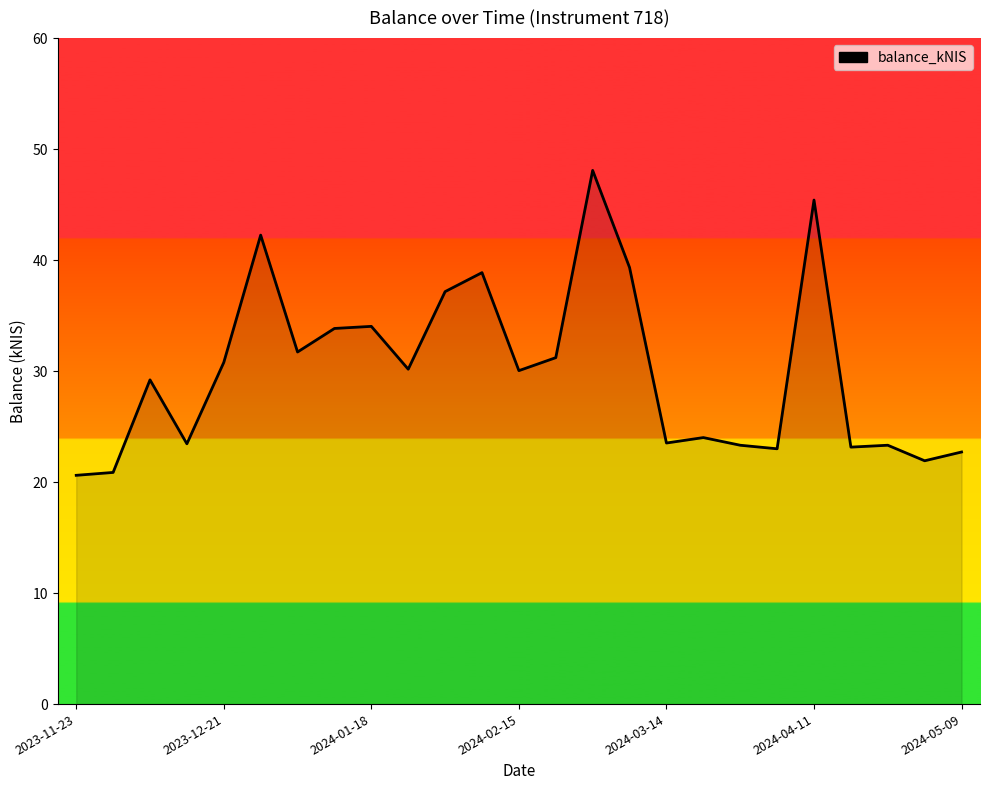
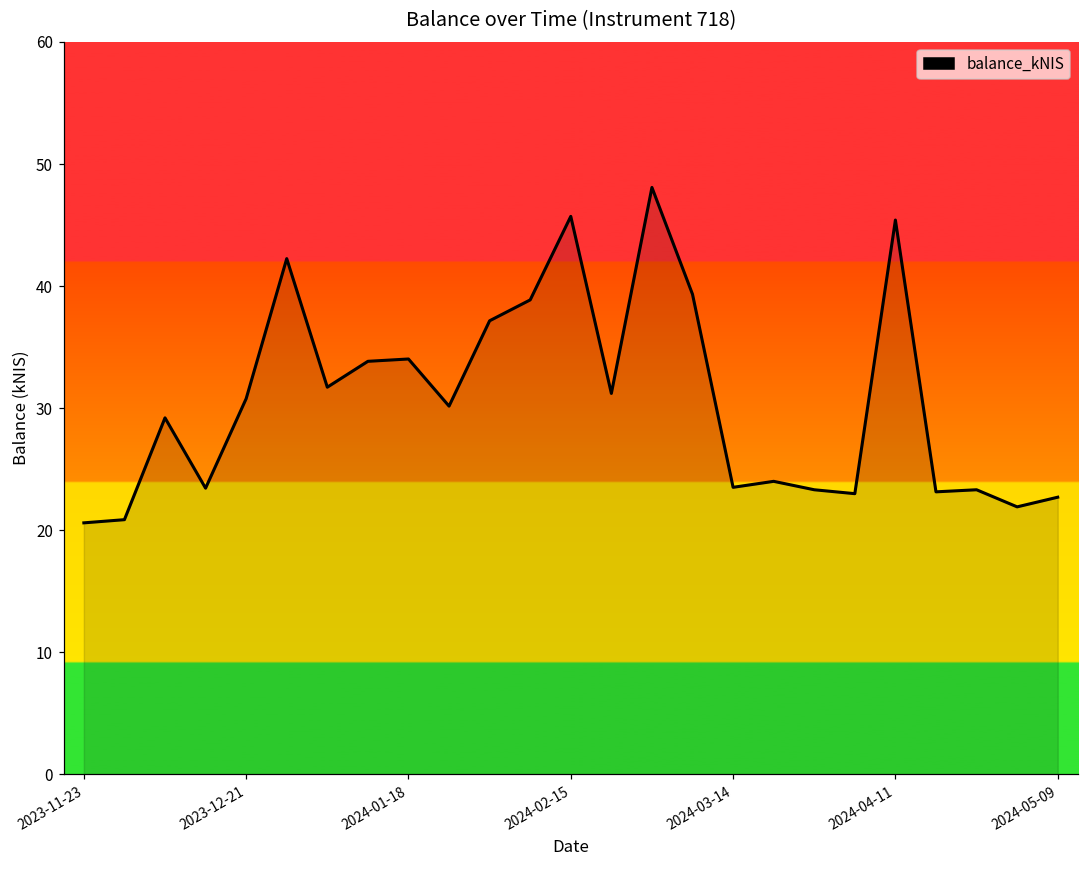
2024-02-15: 30.0 -> 45.7
